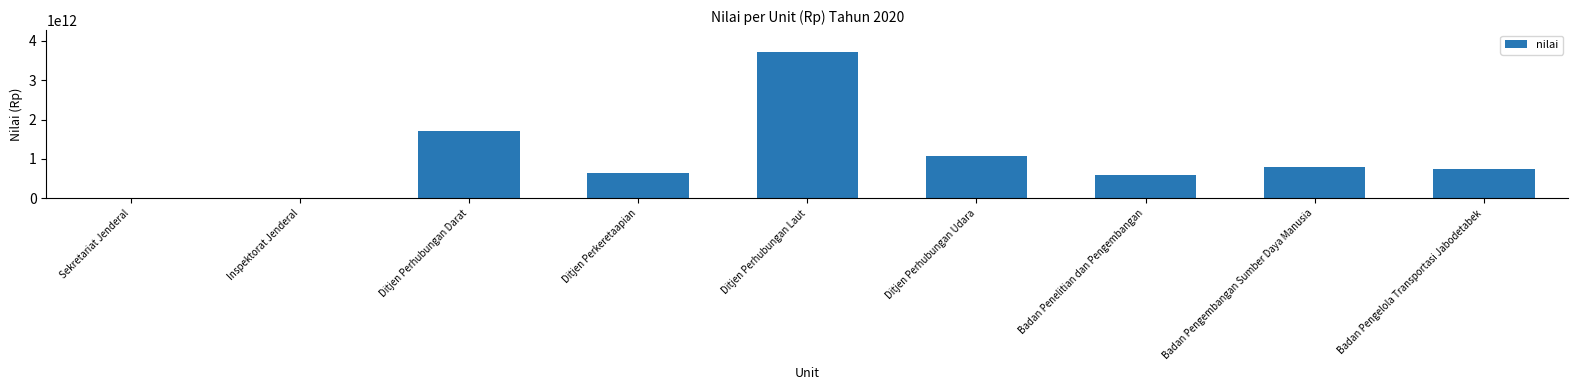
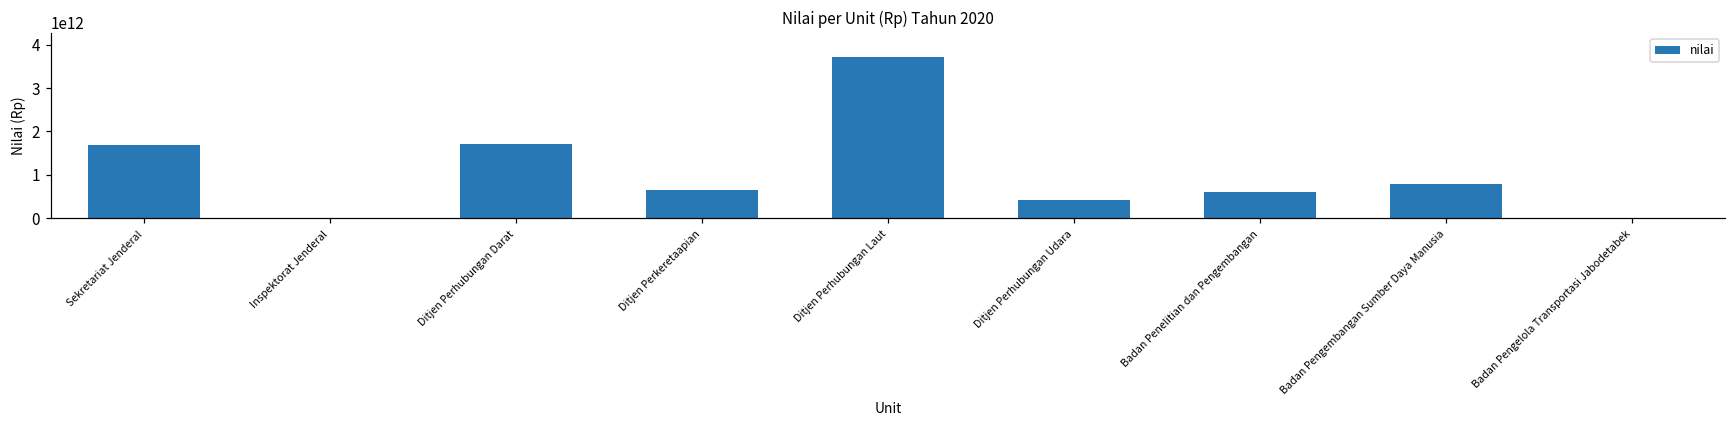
Sekretariat Jenderal: 0 -> 1700000000000
Ditjen Perhubungan Udara: 1100000000000 -> 400000000000
Badan Pengelola Transportasi Jabodetabek: 700000000000 -> 0
